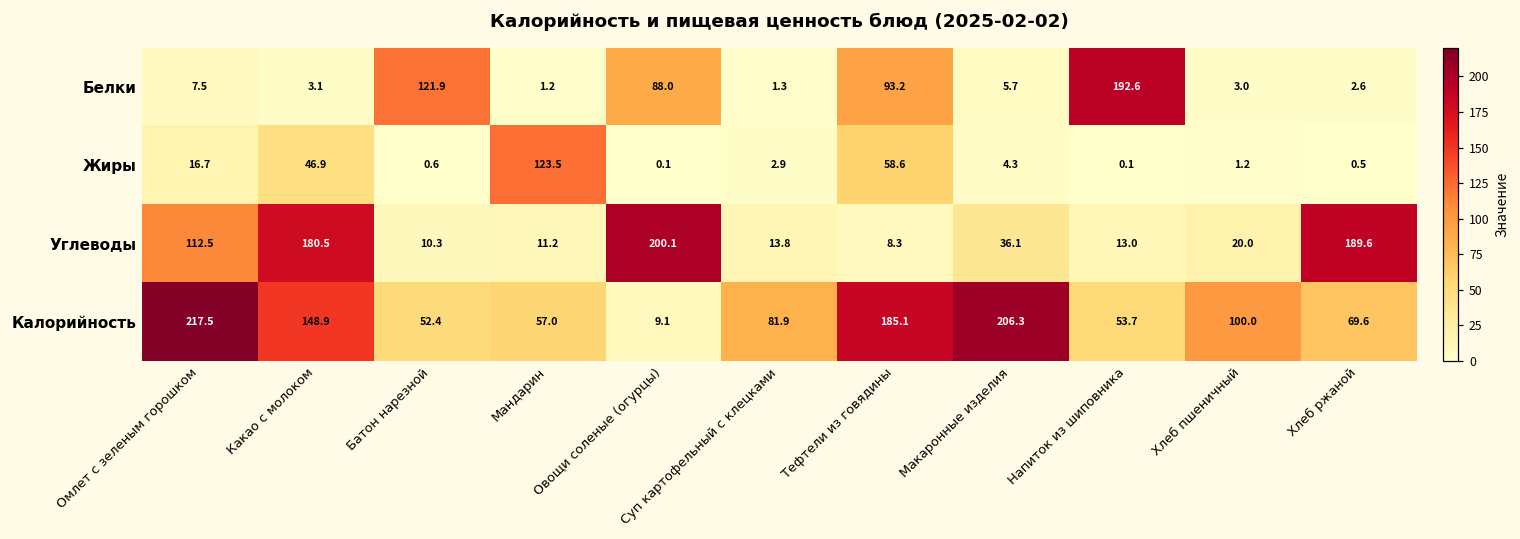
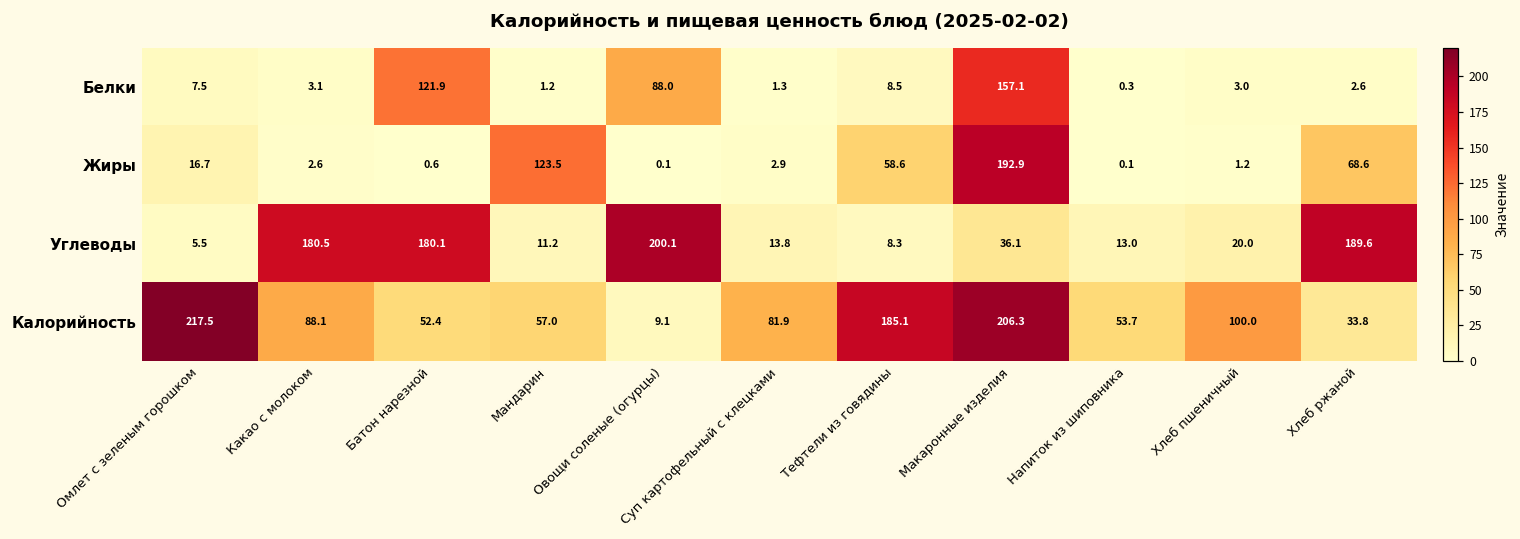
Белки, Тефтели из говядины: 93.2 -> 8.5
Белки, Макаронные изделия: 5.7 -> 157.1
Белки, Напиток из шиповника: 192.6 -> 0.3
Жиры, Какао с молоком: 46.9 -> 2.6
Жиры, Макаронные изделия: 4.3 -> 192.9
Жиры, Хлеб ржаной: 0.5 -> 68.6
Углеводы, Омлет с зеленым горошком: 112.5 -> 5.5
Углеводы, Батон нарезной: 10.3 -> 180.1
Калорийность, Какао с молоком: 148.9 -> 88.1
Калорийность, Хлеб ржаной: 69.6 -> 33.8
